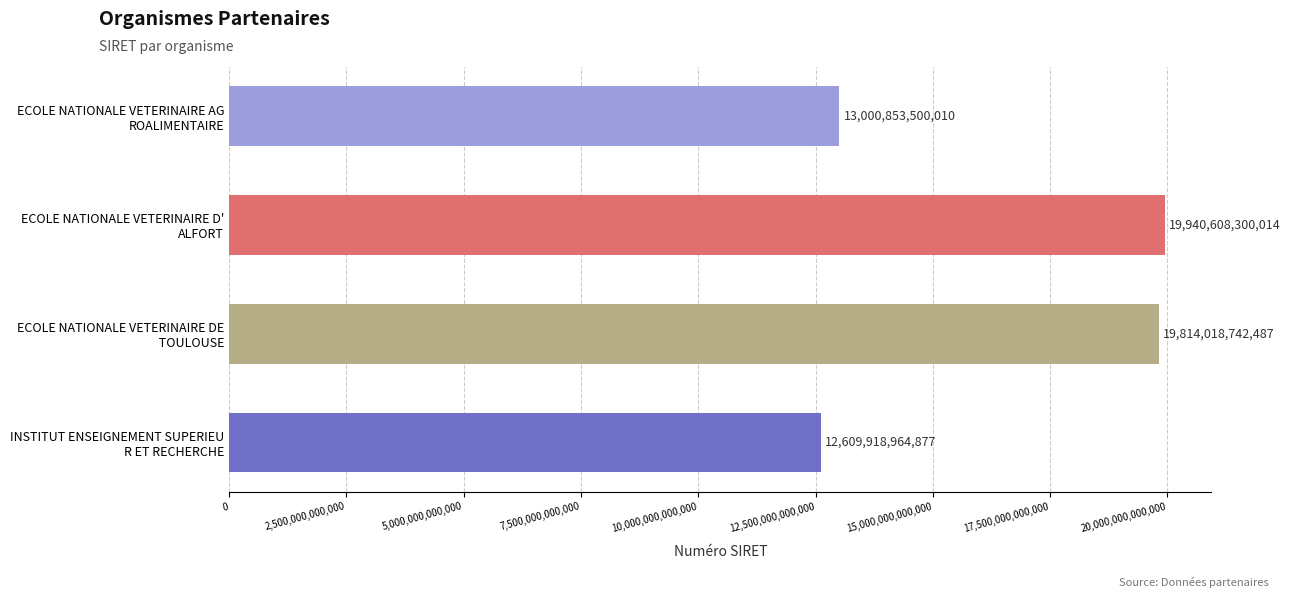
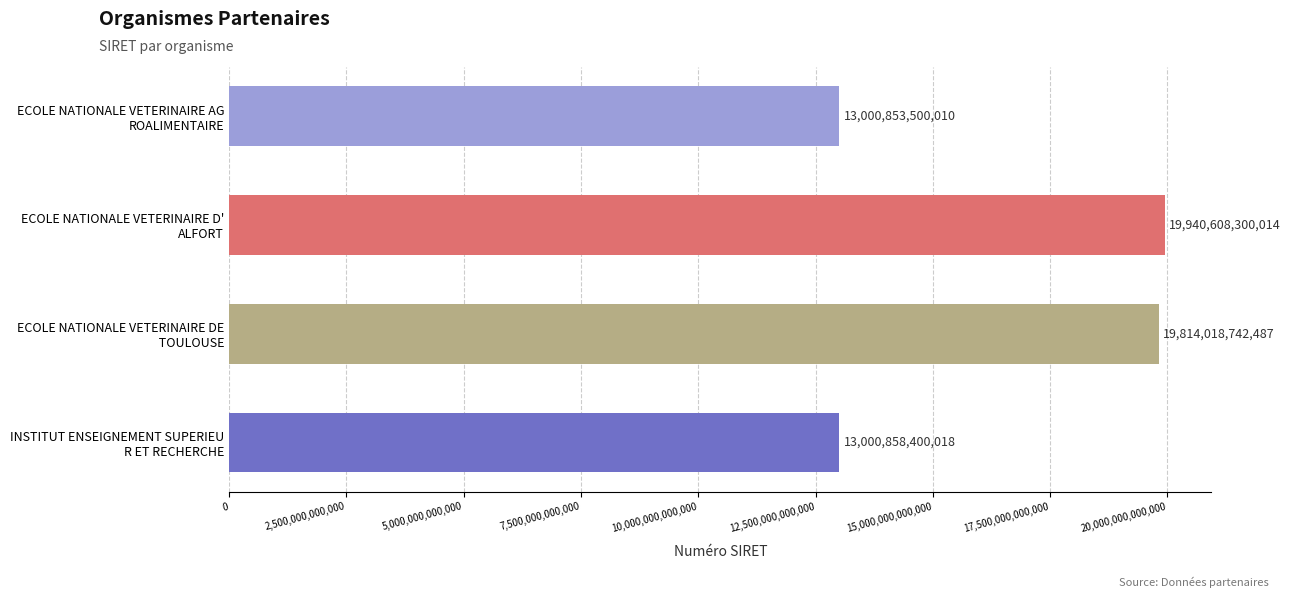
INSTITUT ENSEIGNEMENT SUPERIEU R ET RECHERCHE: 12,609,918,964,877 -> 13,000,858,400,018
